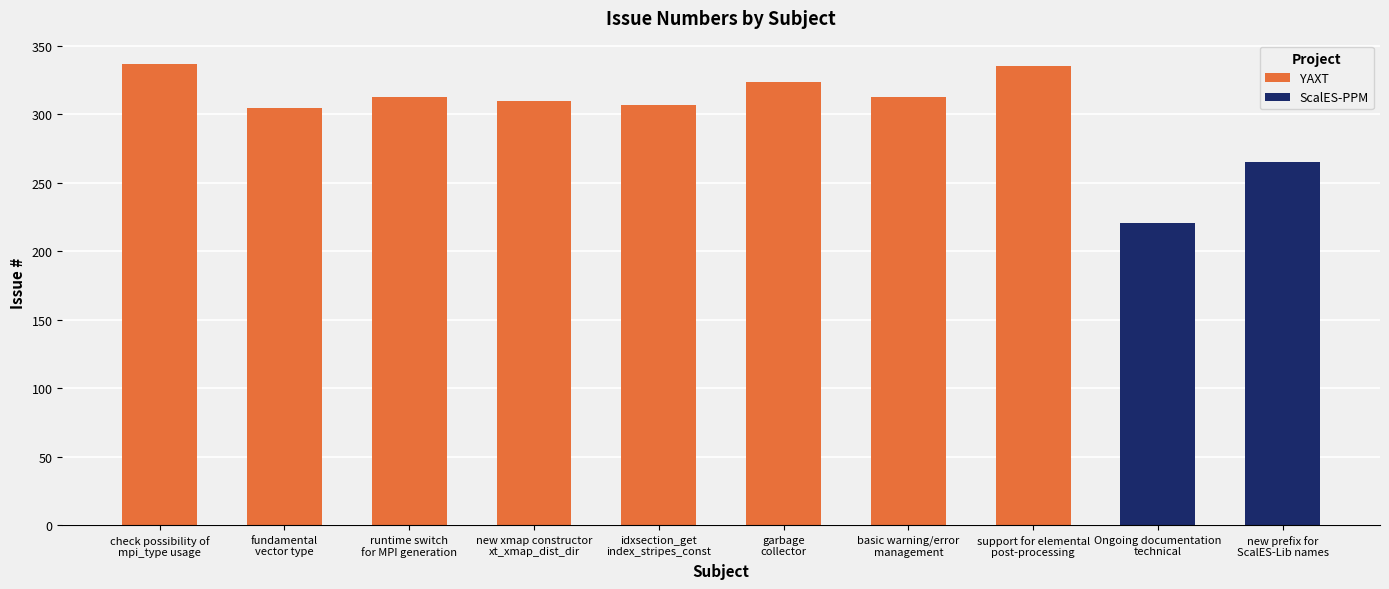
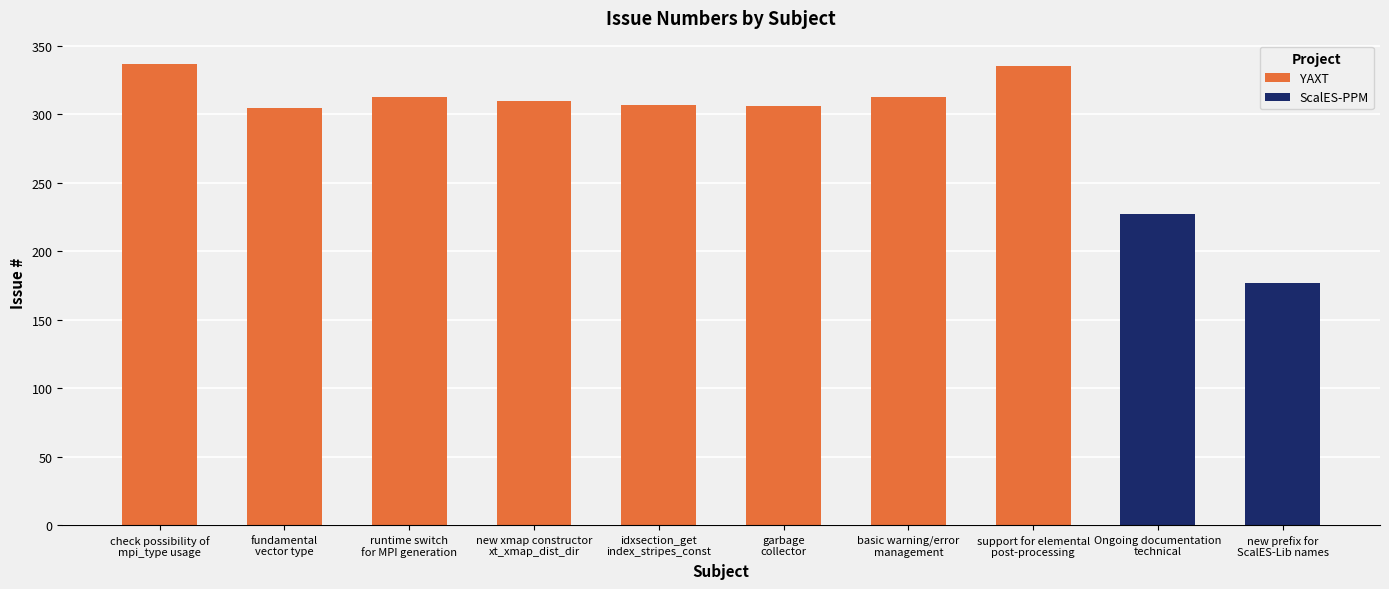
YAXT, garbage collector: 324 -> 306
ScalES-PPM, Ongoing documentation technical: 221 -> 227
ScalES-PPM, new prefix for ScalES-Lib names: 265 -> 177
